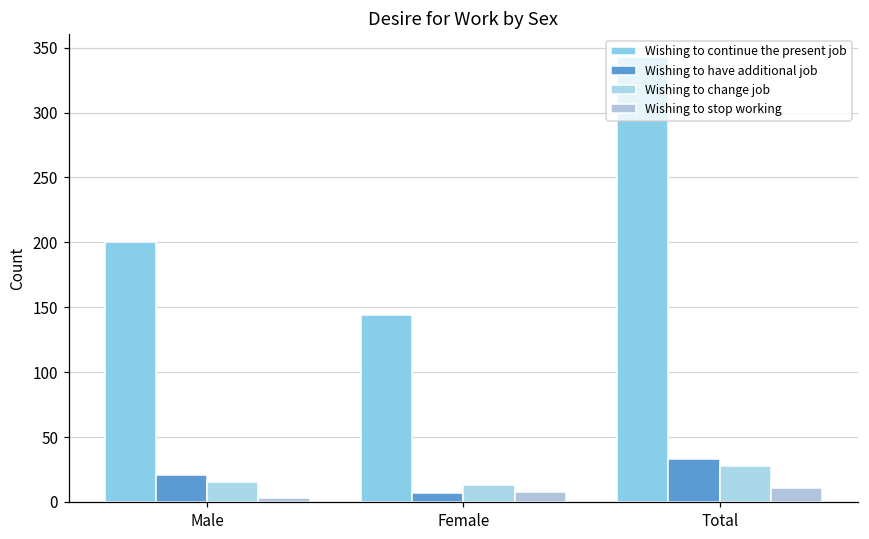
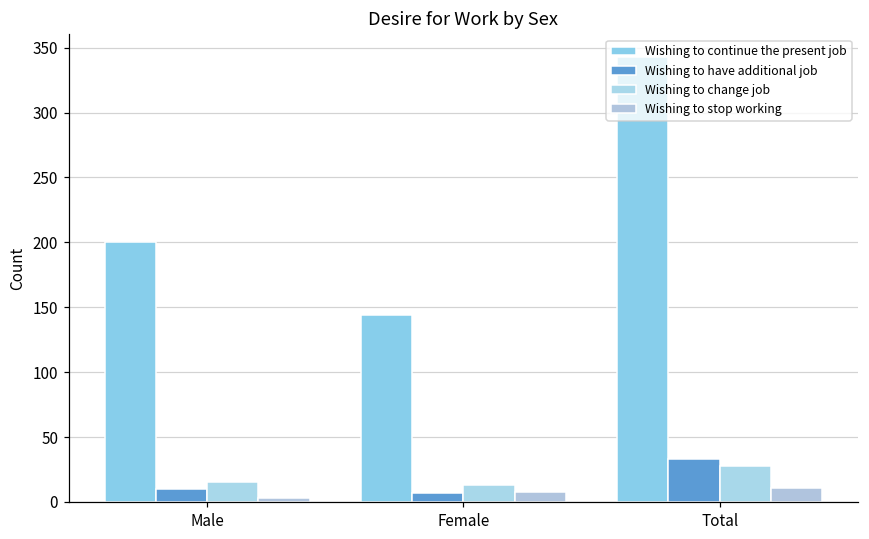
Wishing to have additional job, Male: 21 -> 10
